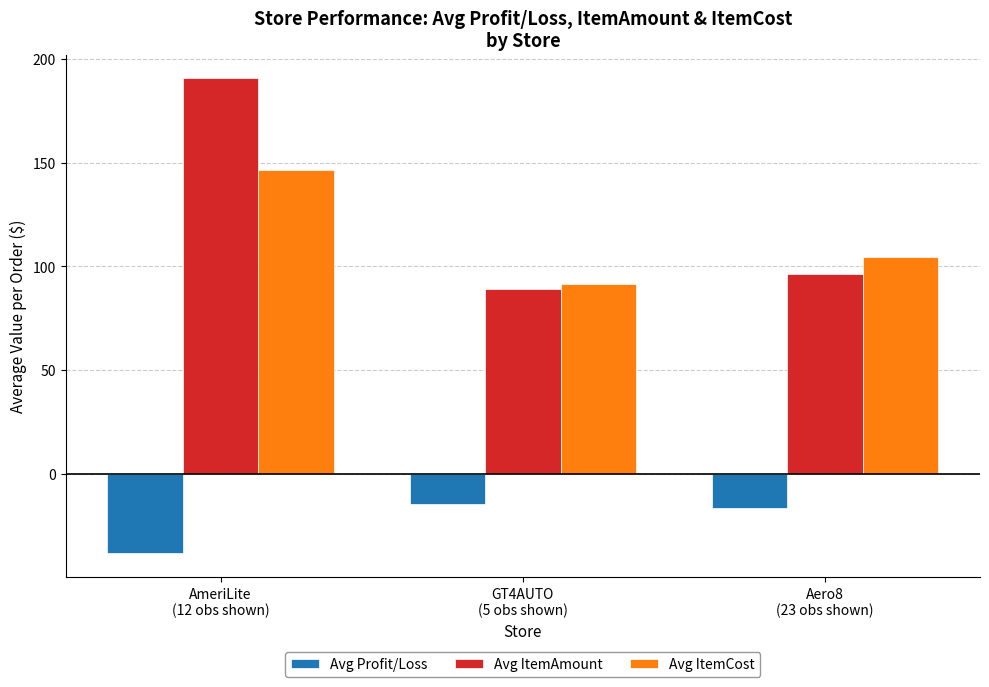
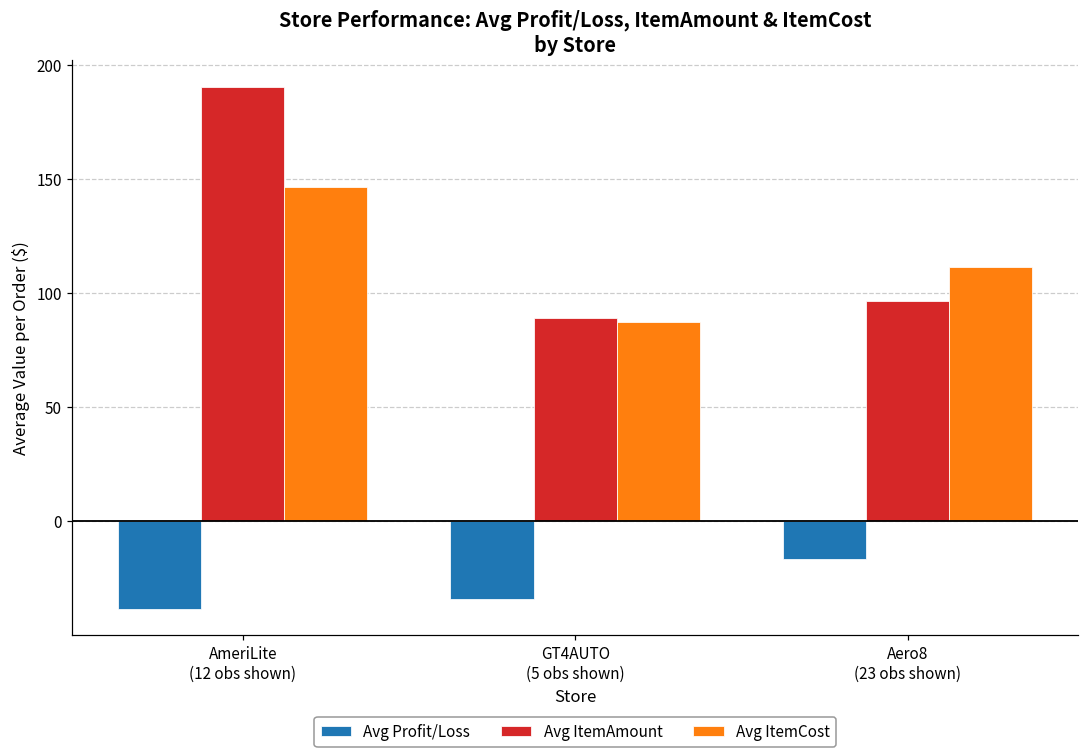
Avg Profit/Loss, GT4AUTO (5 obs shown): -14 -> -34
Avg ItemCost, GT4AUTO (5 obs shown): 92 -> 87
Avg ItemCost, Aero8 (23 obs shown): 105 -> 112
